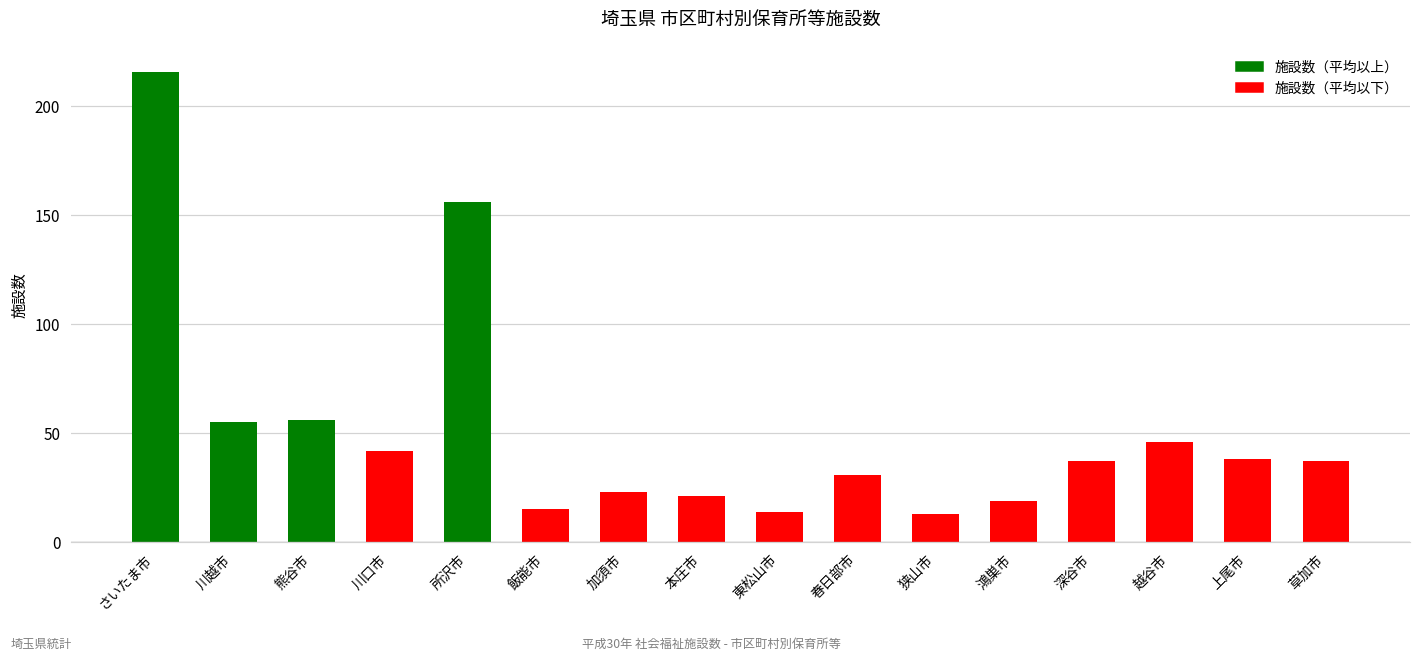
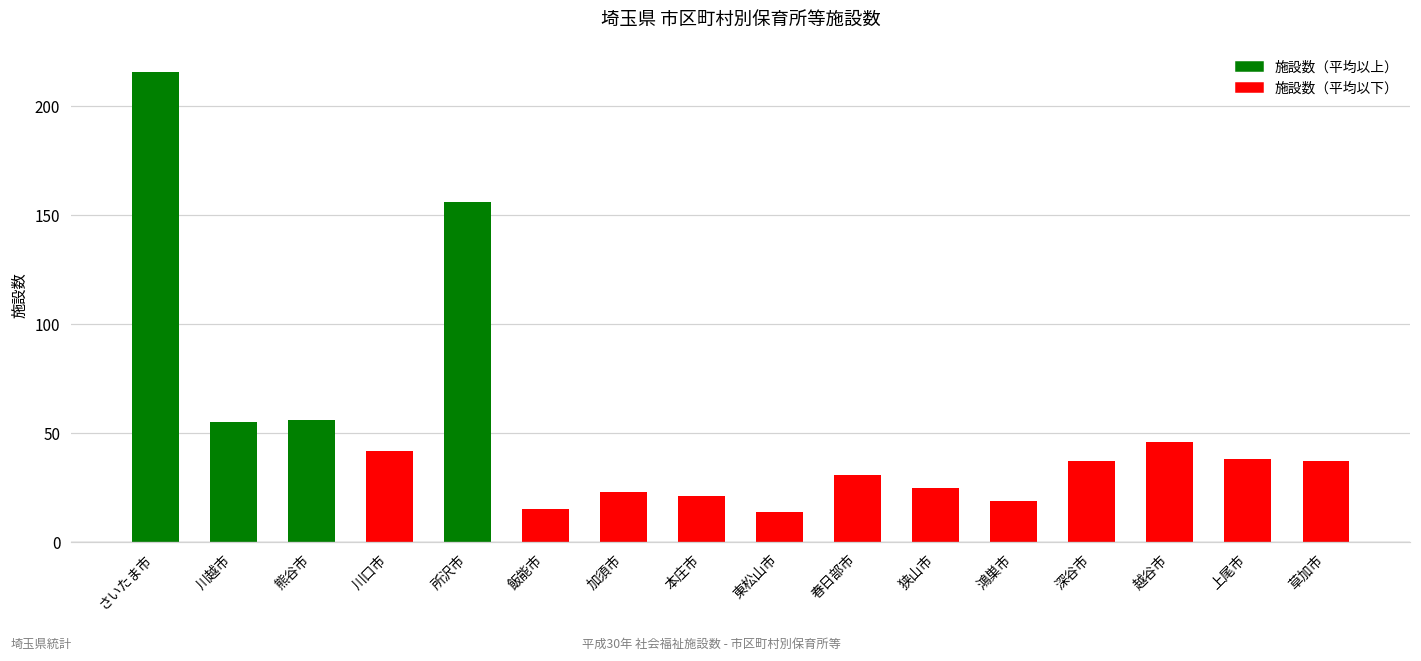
狭山市: 13 -> 25
